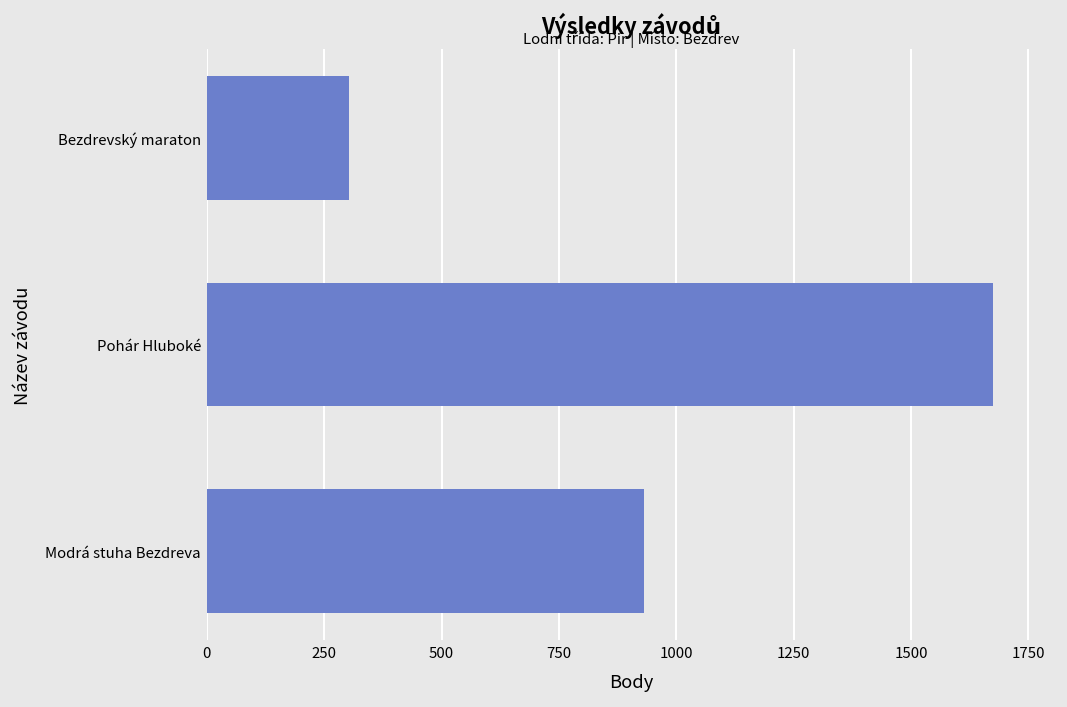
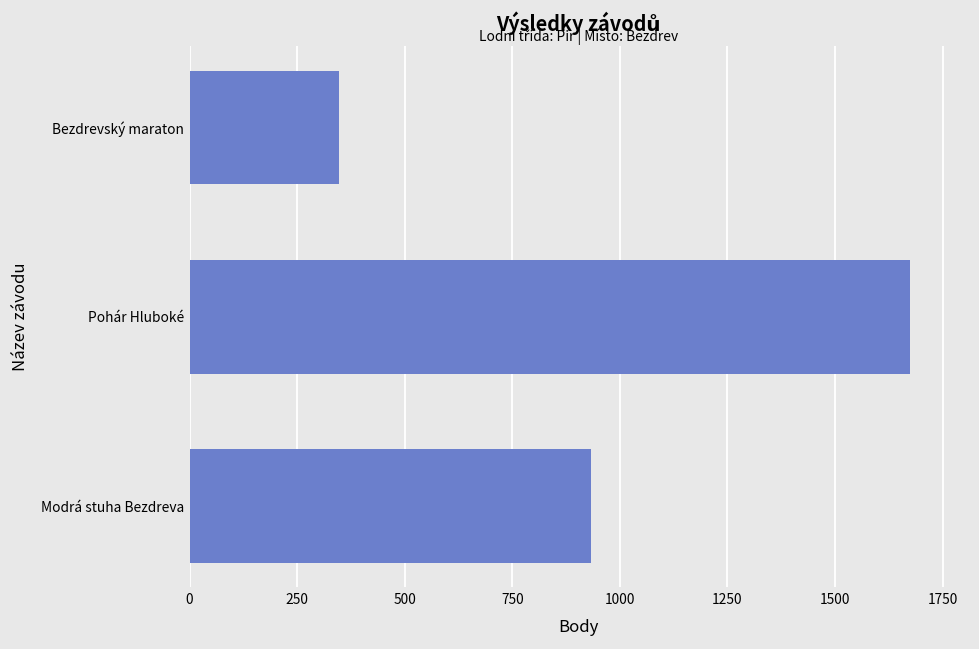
Bezdrevský maraton: 300 -> 350
